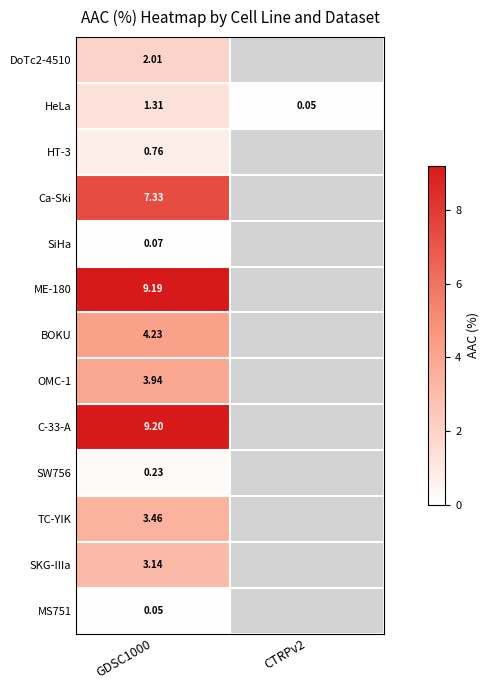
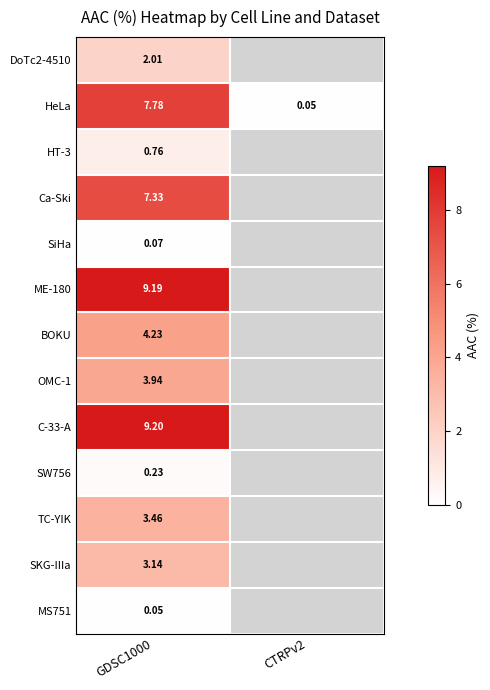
HeLa, GDSC1000: 1.31 -> 7.78
